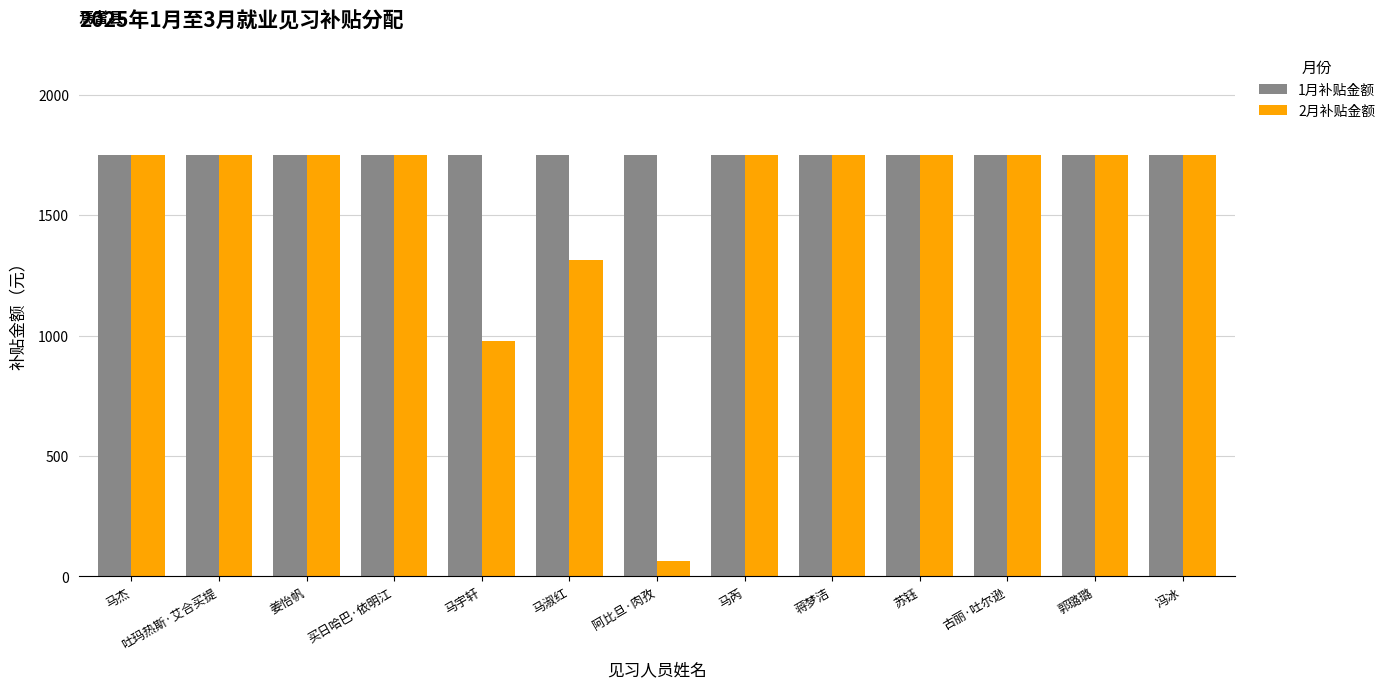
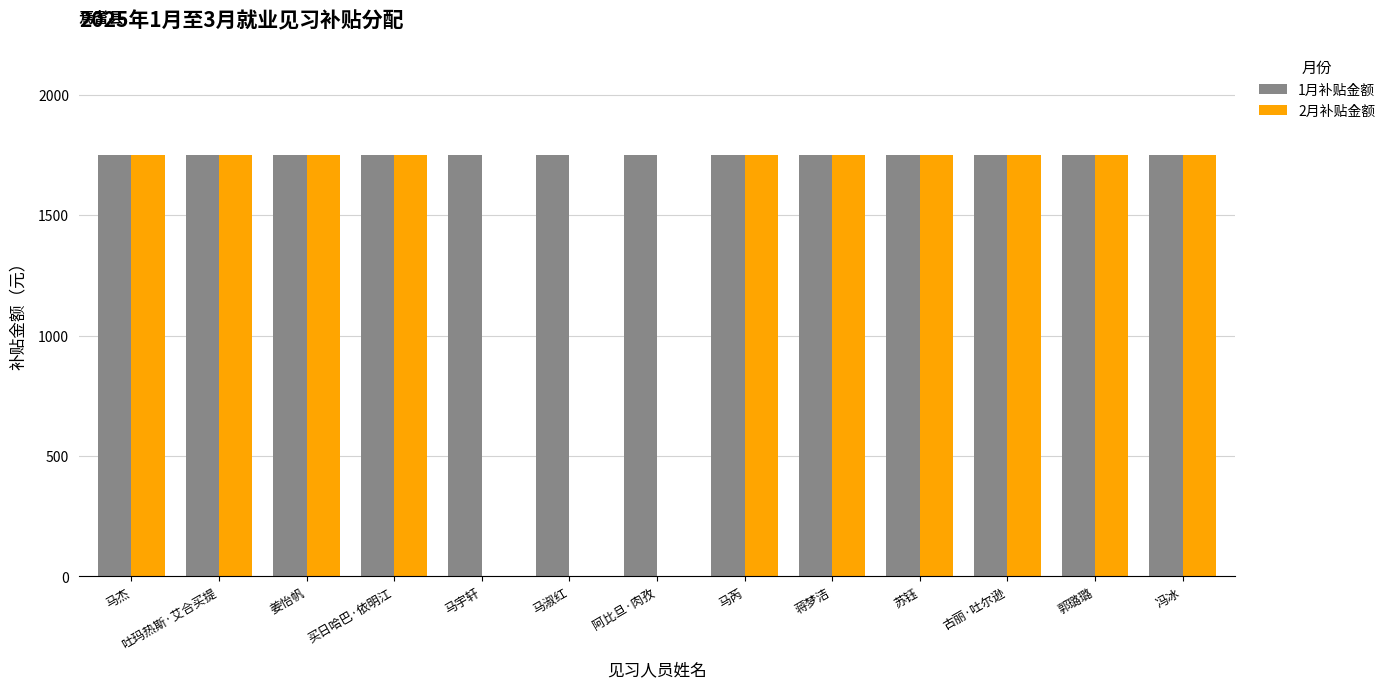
2月补贴金额, 马宇轩: 980 -> 0
2月补贴金额, 马淑红: 1310 -> 0
2月补贴金额, 阿比旦·肉孜: 70 -> 0
